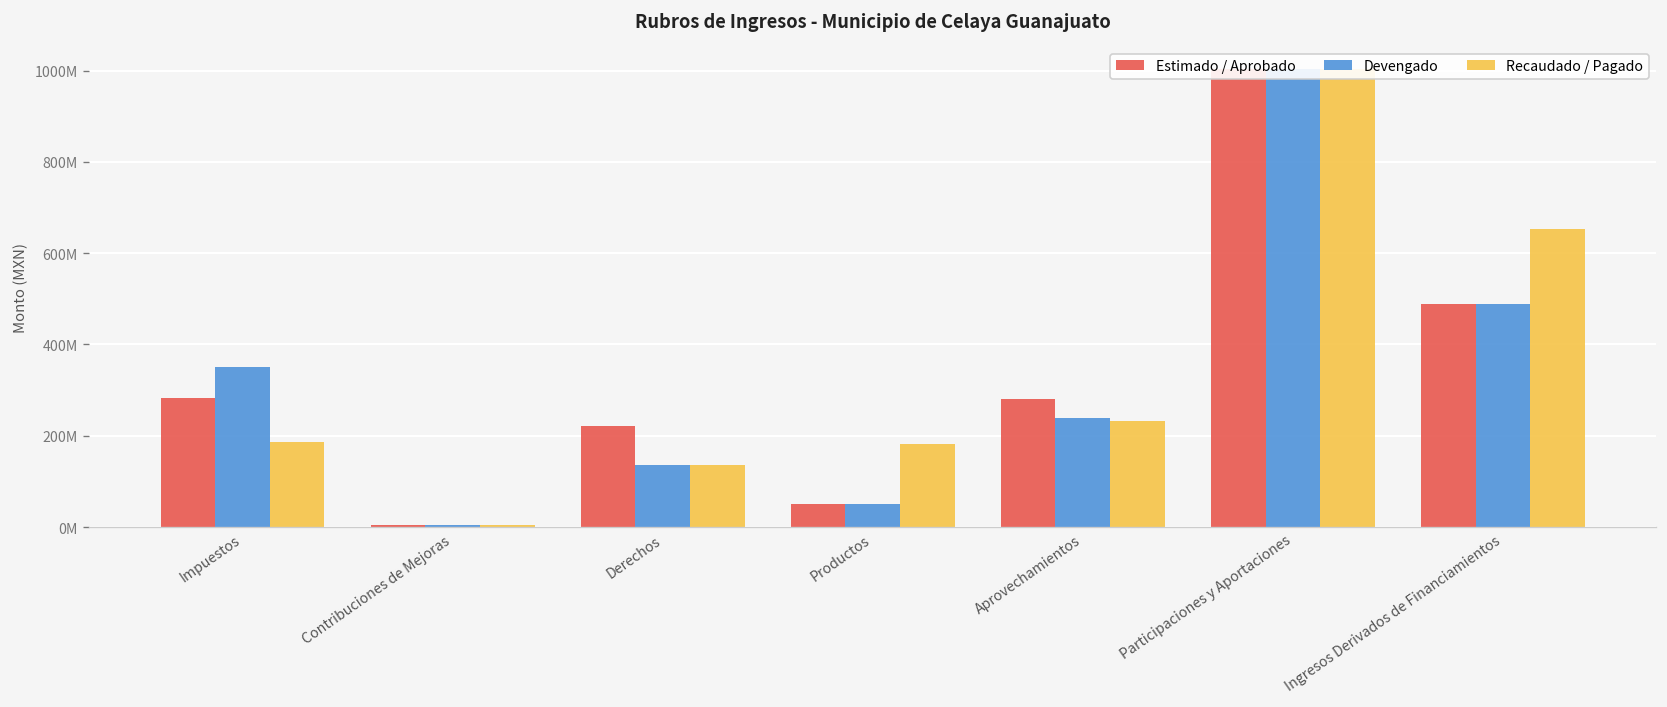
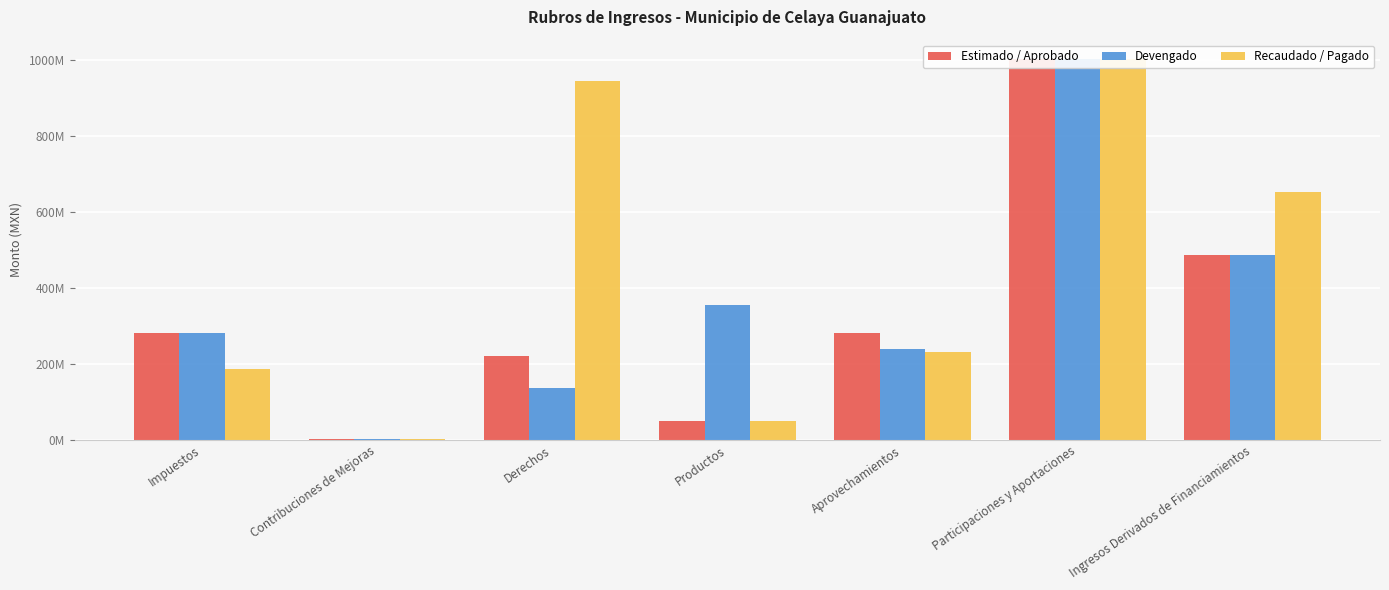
Devengado, Impuestos: 350000000 -> 280000000
Recaudado / Pagado, Derechos: 140000000 -> 940000000
Devengado, Productos: 50000000 -> 350000000
Recaudado / Pagado, Productos: 180000000 -> 50000000
